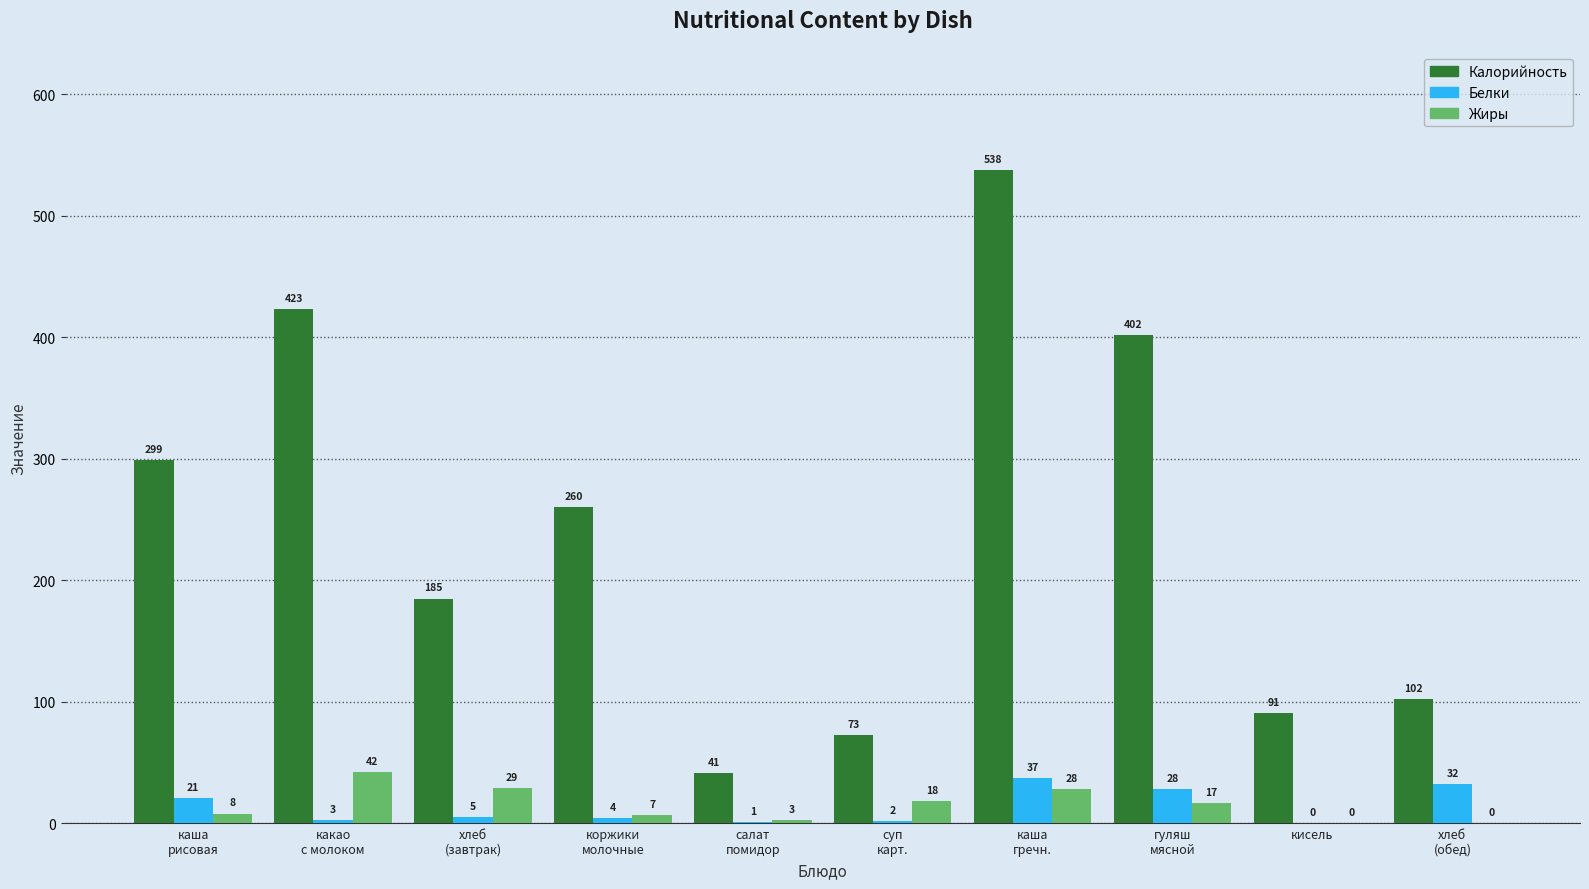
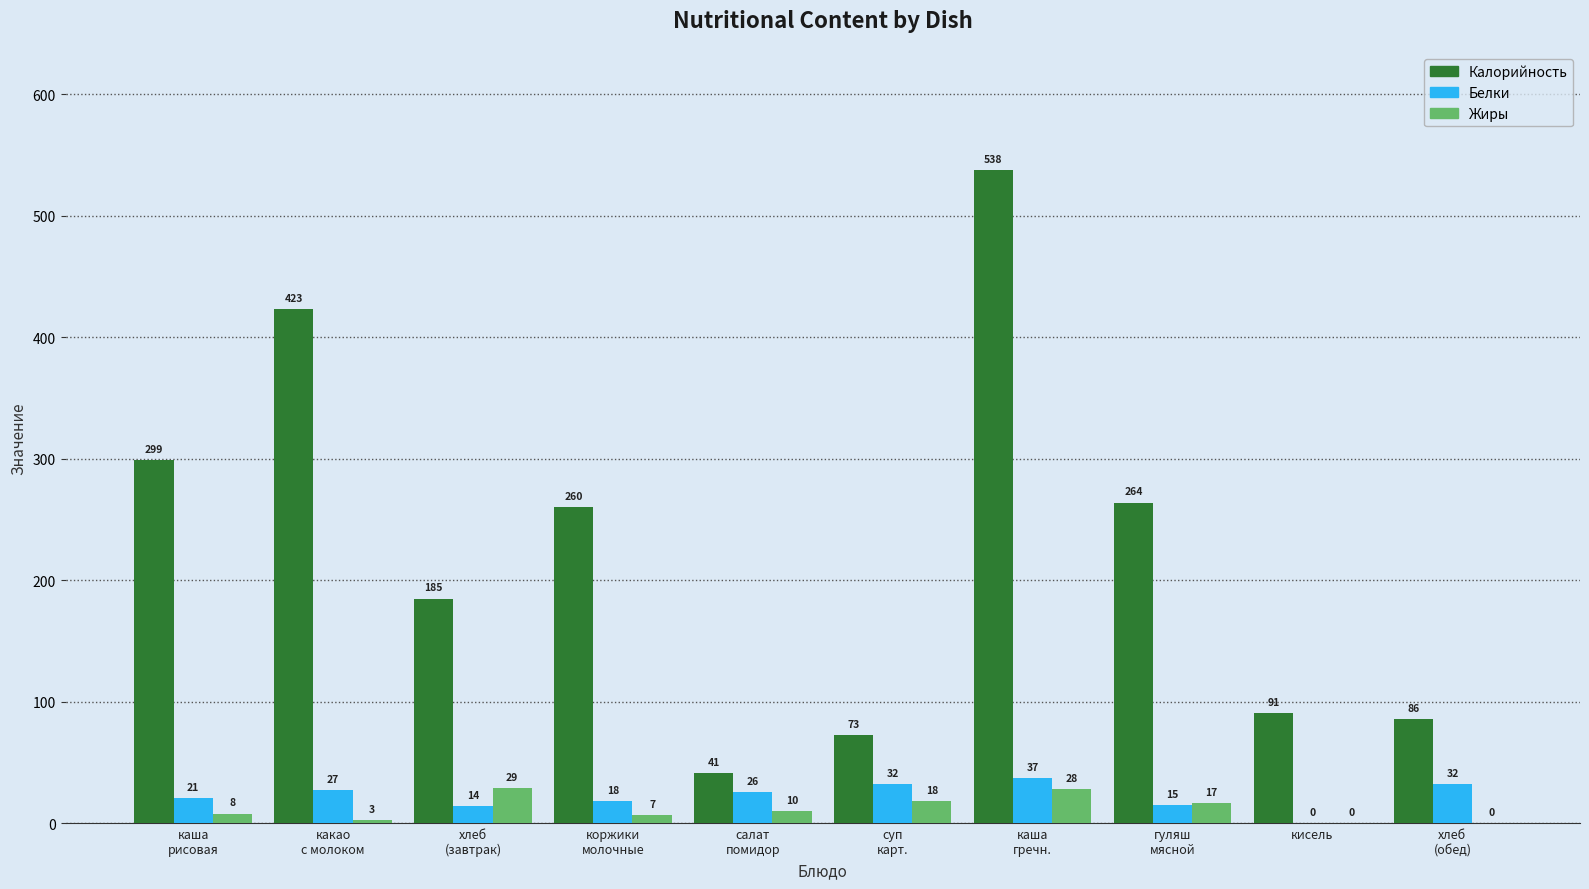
Белки, какао с молоком: 3 -> 27
Жиры, какао с молоком: 42 -> 3
Белки, хлеб (завтрак): 5 -> 14
Белки, коржики молочные: 4 -> 18
Белки, салат помидор: 1 -> 26
Жиры, салат помидор: 3 -> 10
Белки, суп карт.: 2 -> 32
Калорийность, гуляш мясной: 402 -> 264
Белки, гуляш мясной: 28 -> 15
Калорийность, хлеб (обед): 102 -> 86
